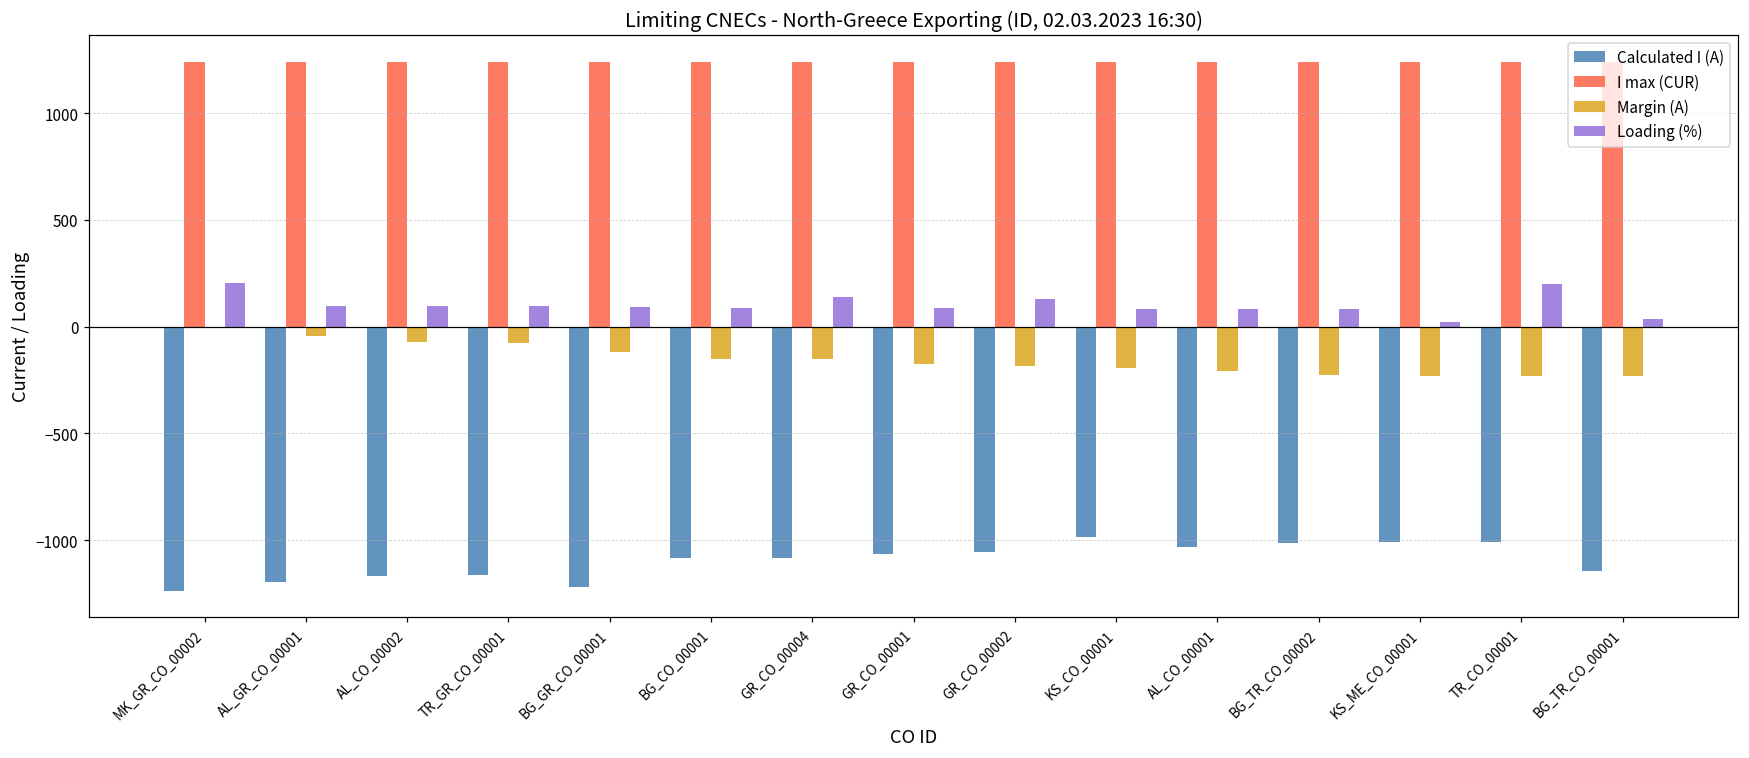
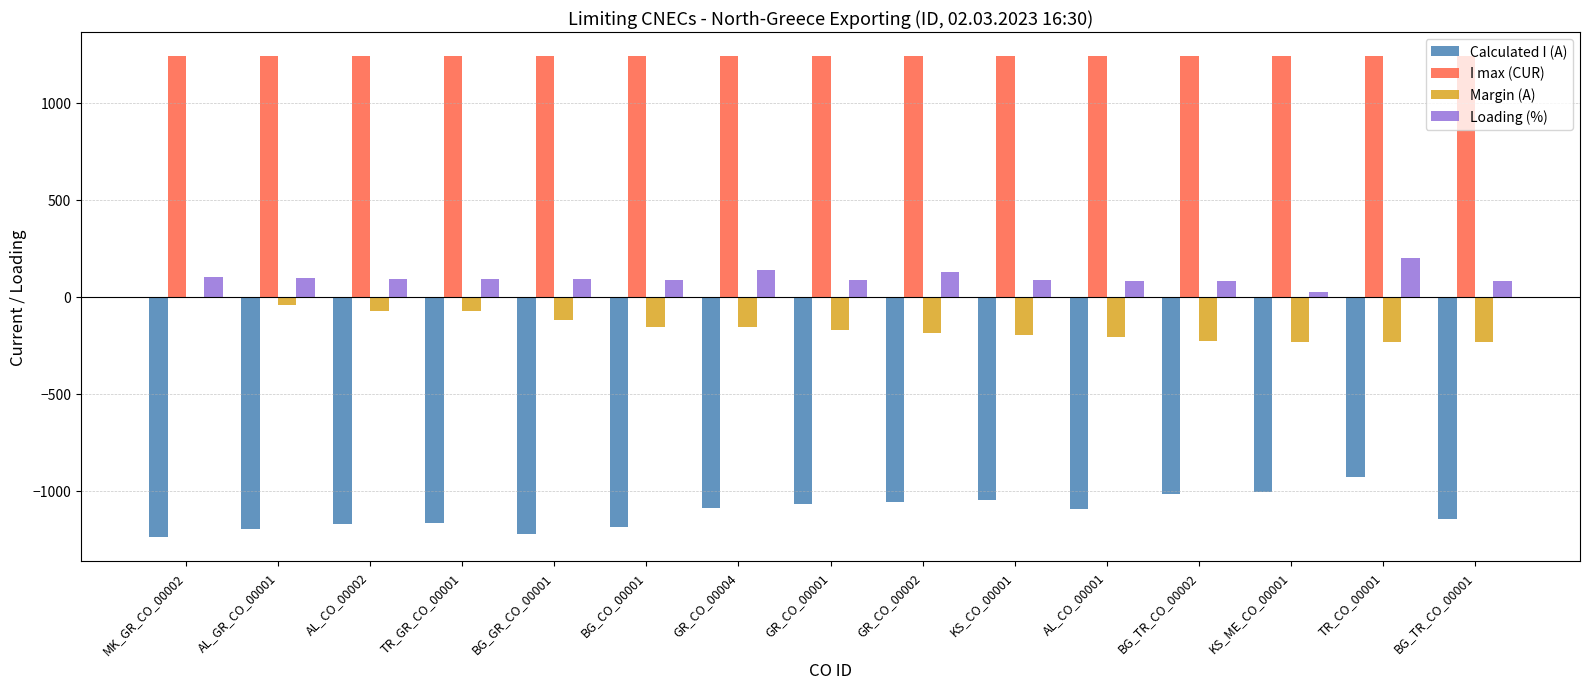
Loading (%), MK_GR_CO_00002: 210 -> 100
Calculated I (A), BG_CO_00001: -1090 -> -1180
Calculated I (A), KS_CO_00001: -980 -> -1050
Calculated I (A), AL_CO_00001: -1030 -> -1100
Calculated I (A), TR_CO_00001: -1010 -> -930
Loading (%), BG_TR_CO_00001: 40 -> 80
